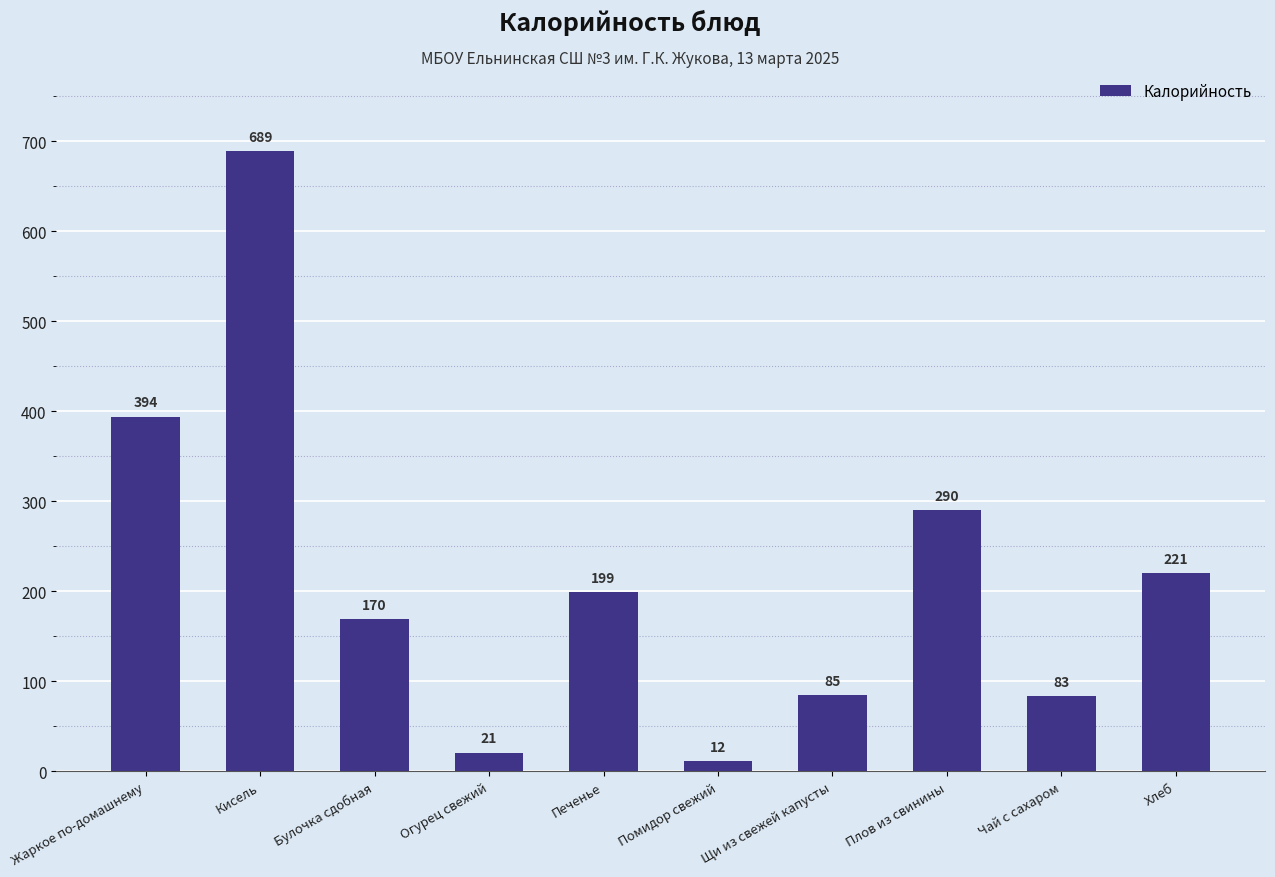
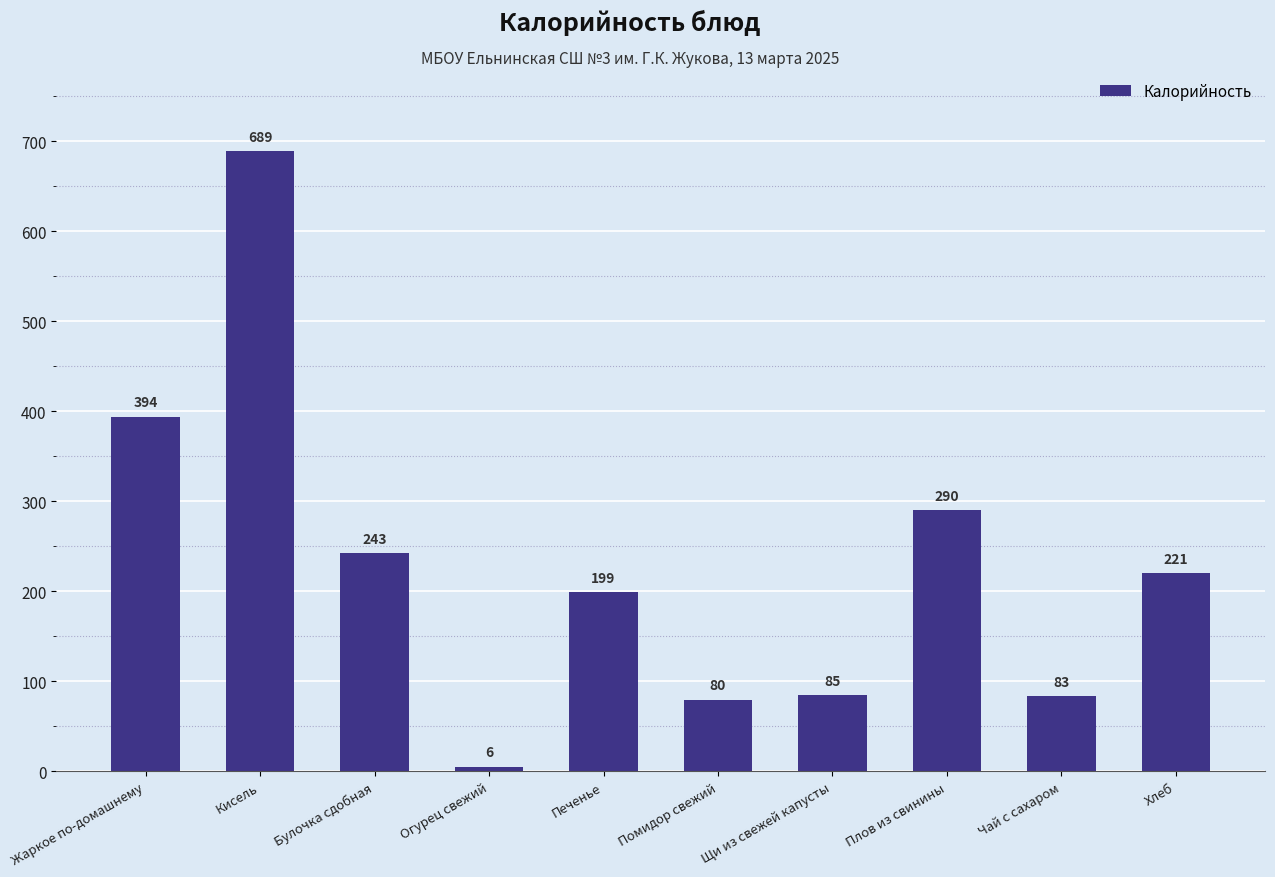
Булочка сдобная: 170 -> 243
Огурец свежий: 21 -> 6
Помидор свежий: 12 -> 80
